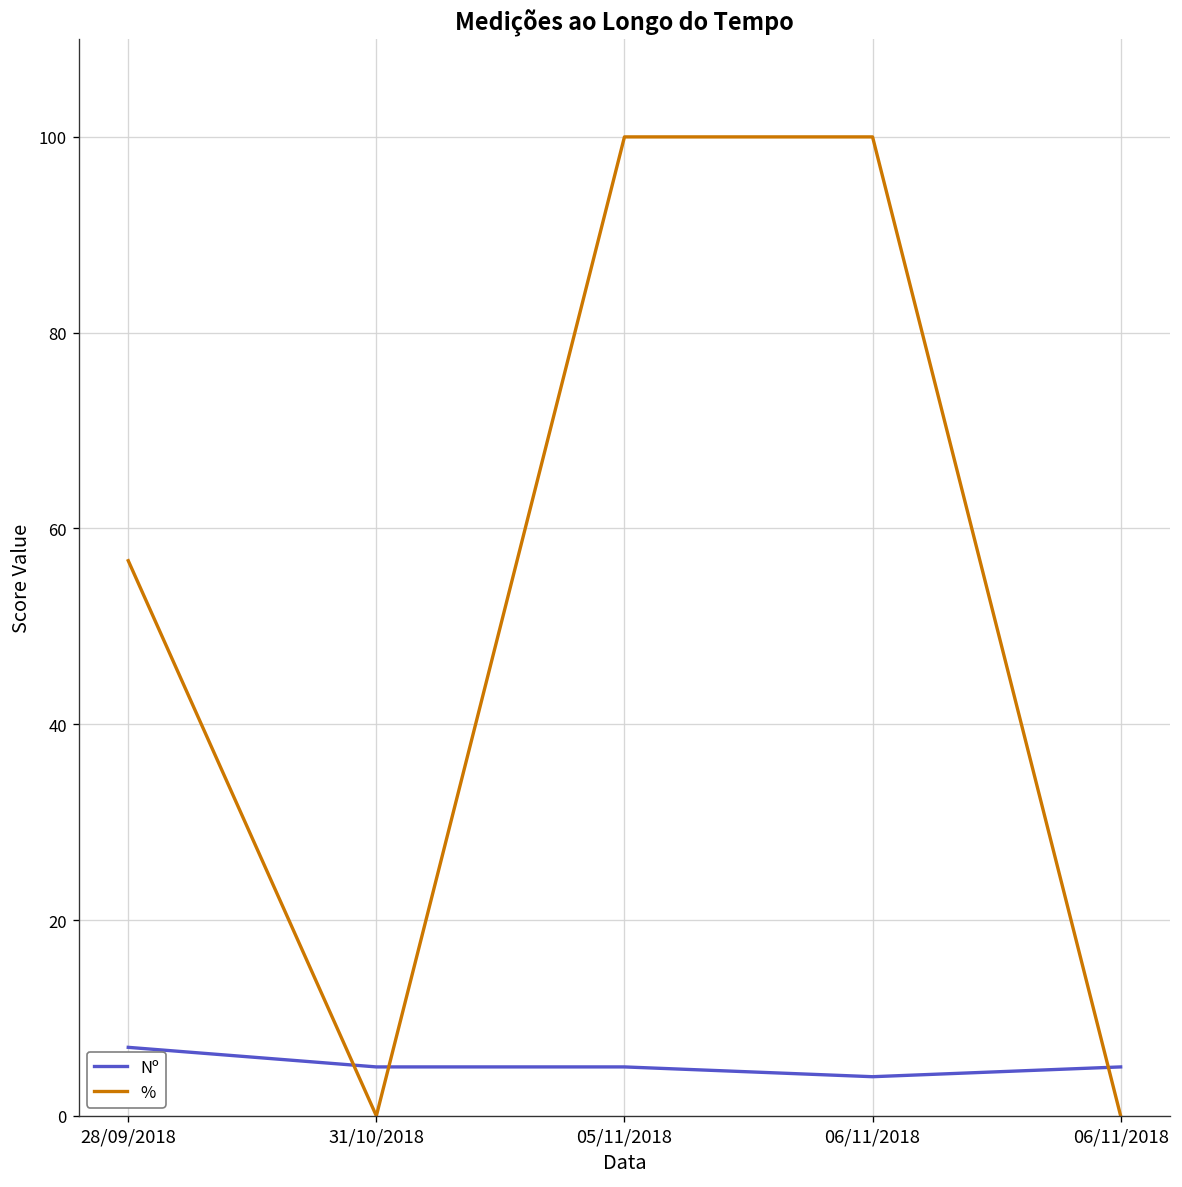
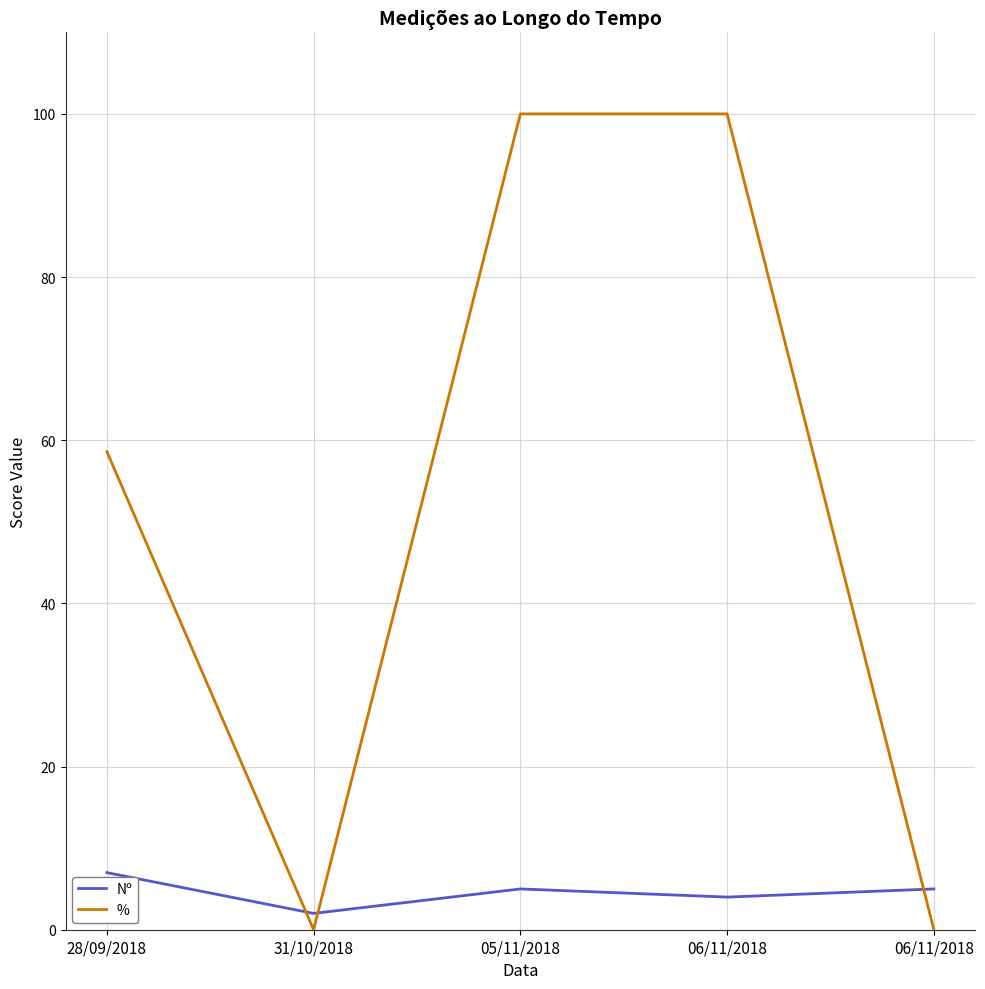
%, 28/09/2018: 57 -> 59
Nº, 31/10/2018: 5 -> 2
